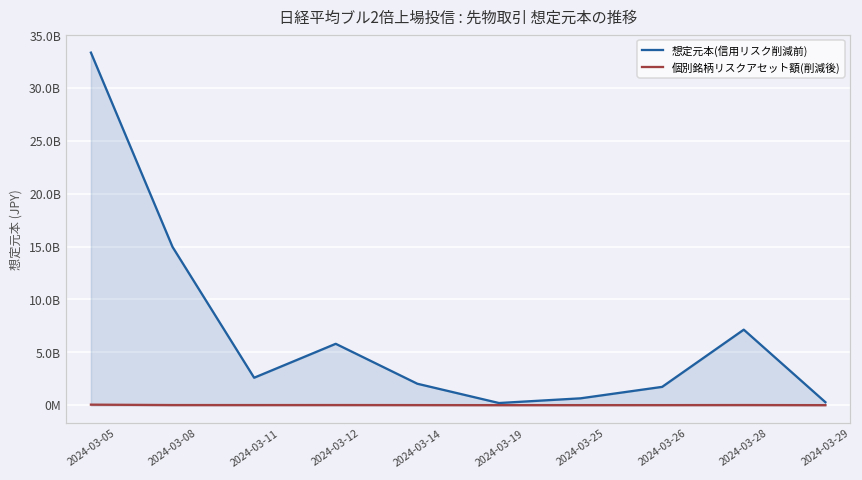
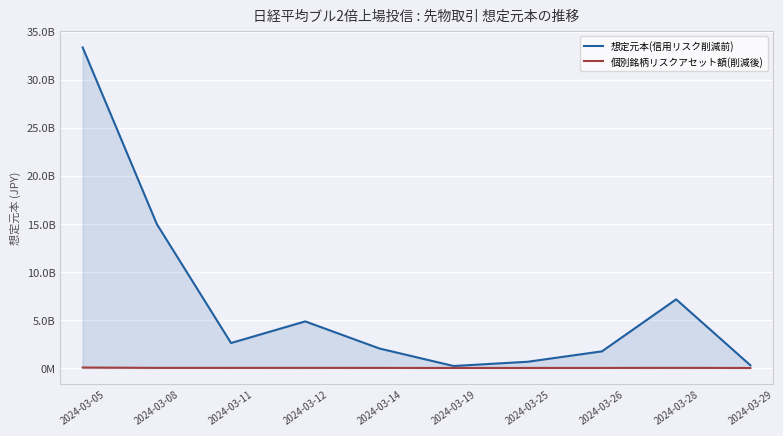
想定元本(信用リスク削減前), 2024-03-12: 6000000000 -> 5000000000
